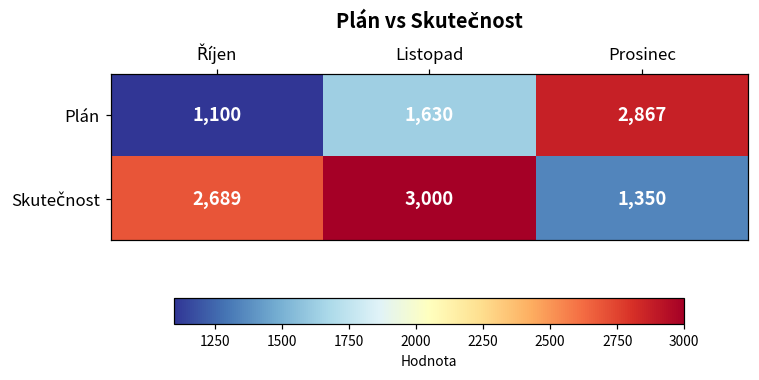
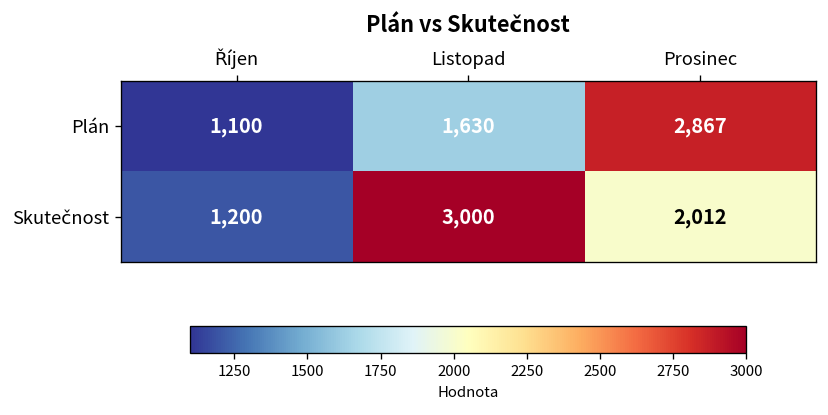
Skutečnost, Říjen: 2,689 -> 1,200
Skutečnost, Prosinec: 1,350 -> 2,012
